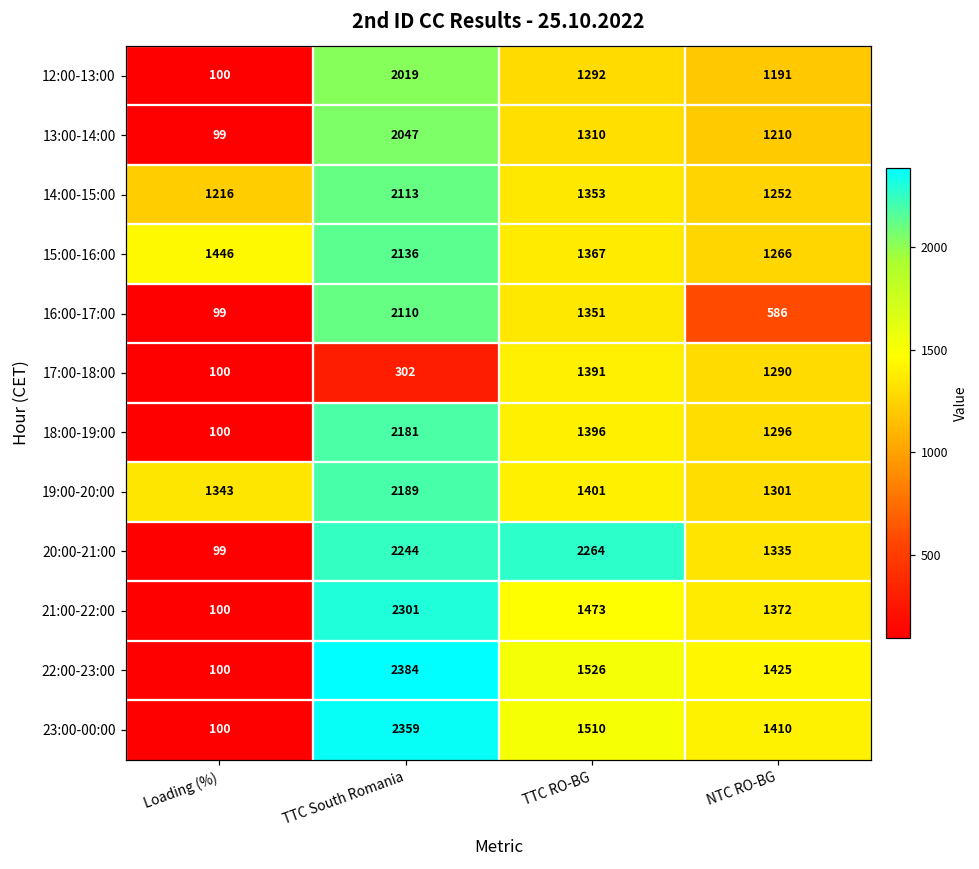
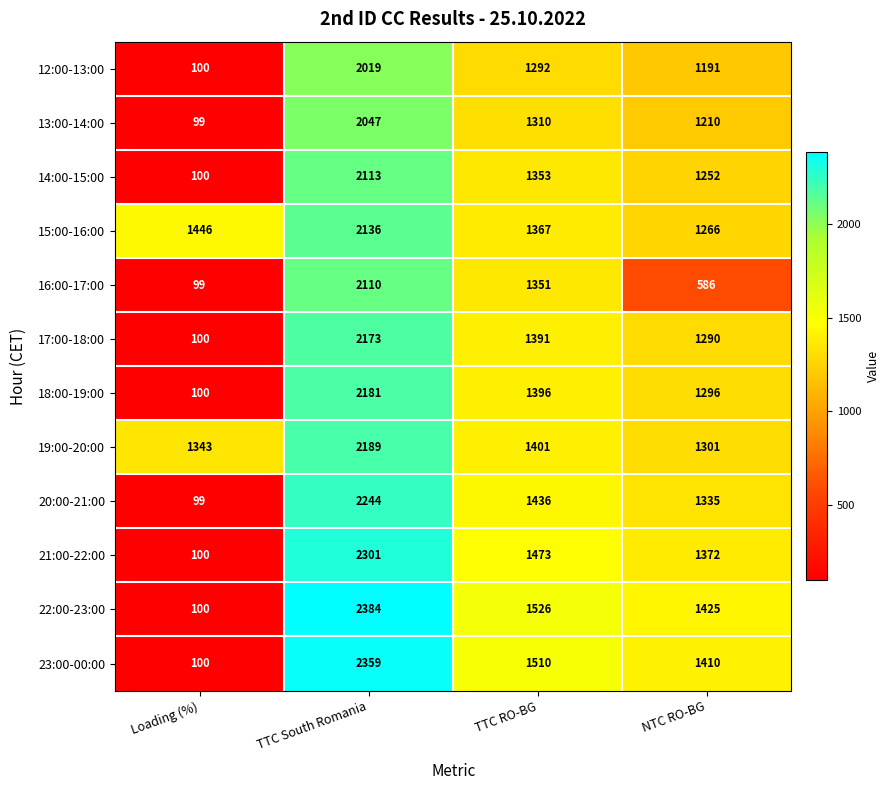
14:00-15:00, Loading (%): 1216 -> 100
17:00-18:00, TTC South Romania: 302 -> 2173
20:00-21:00, TTC RO-BG: 2264 -> 1436
